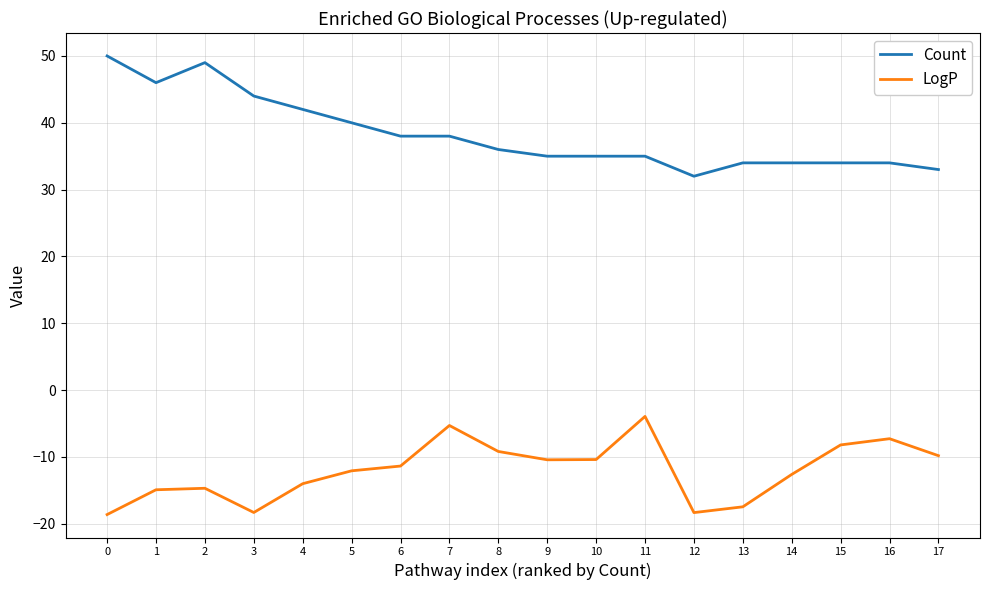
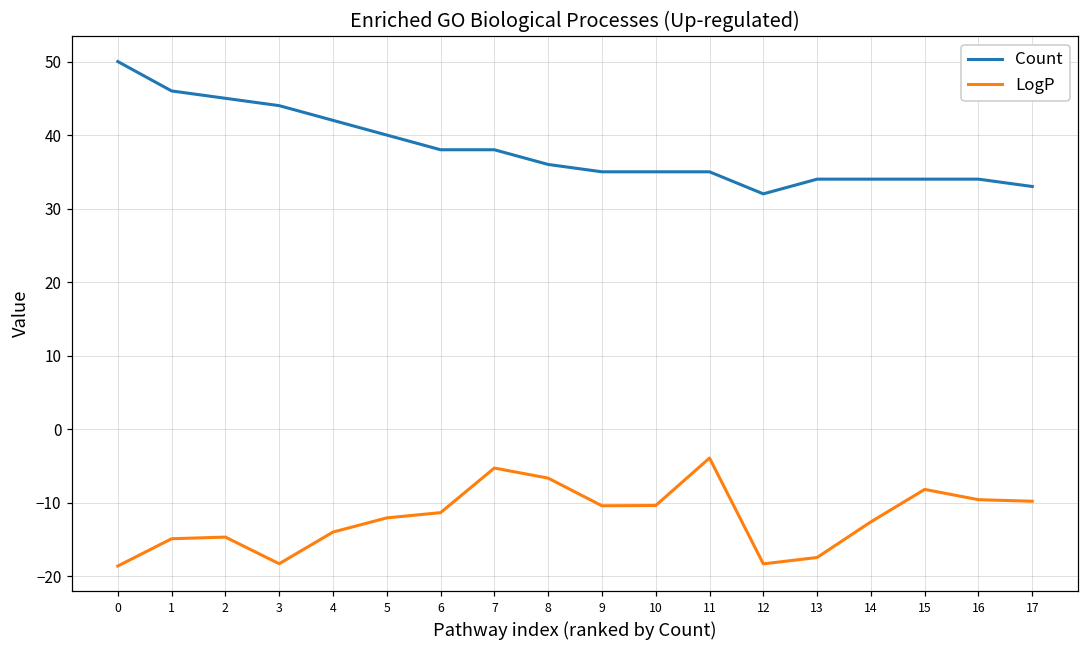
Count, 2: 49 -> 45
LogP, 8: -9 -> -7
LogP, 16: -7 -> -10
